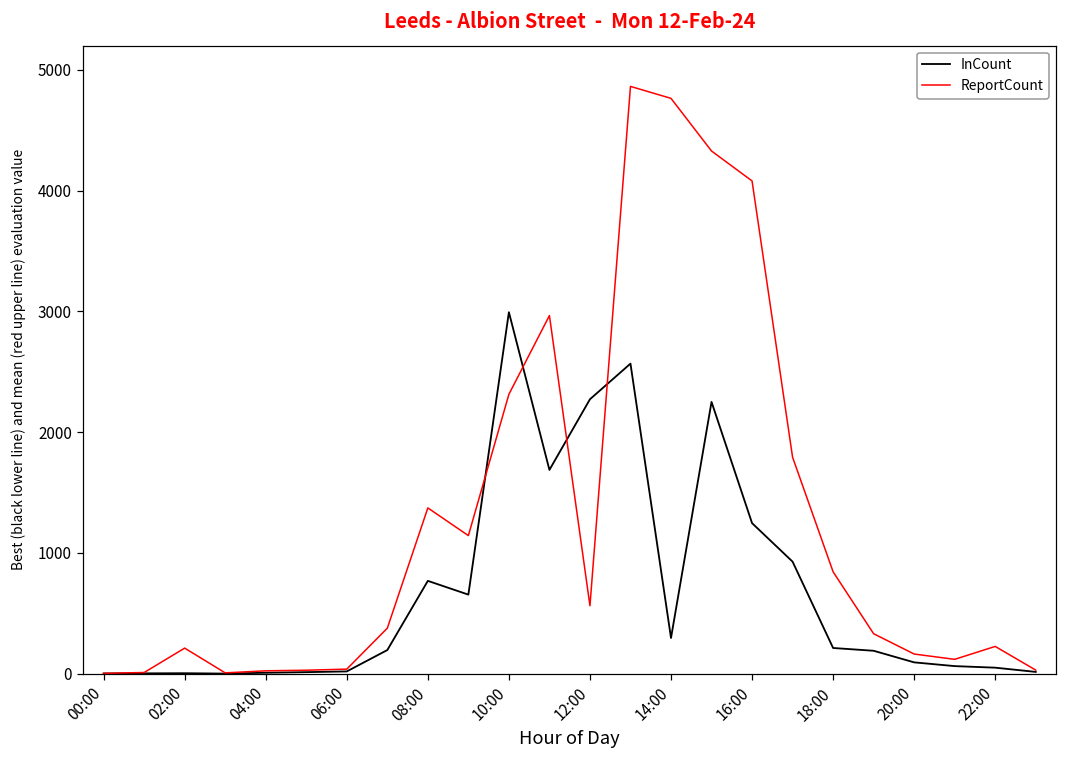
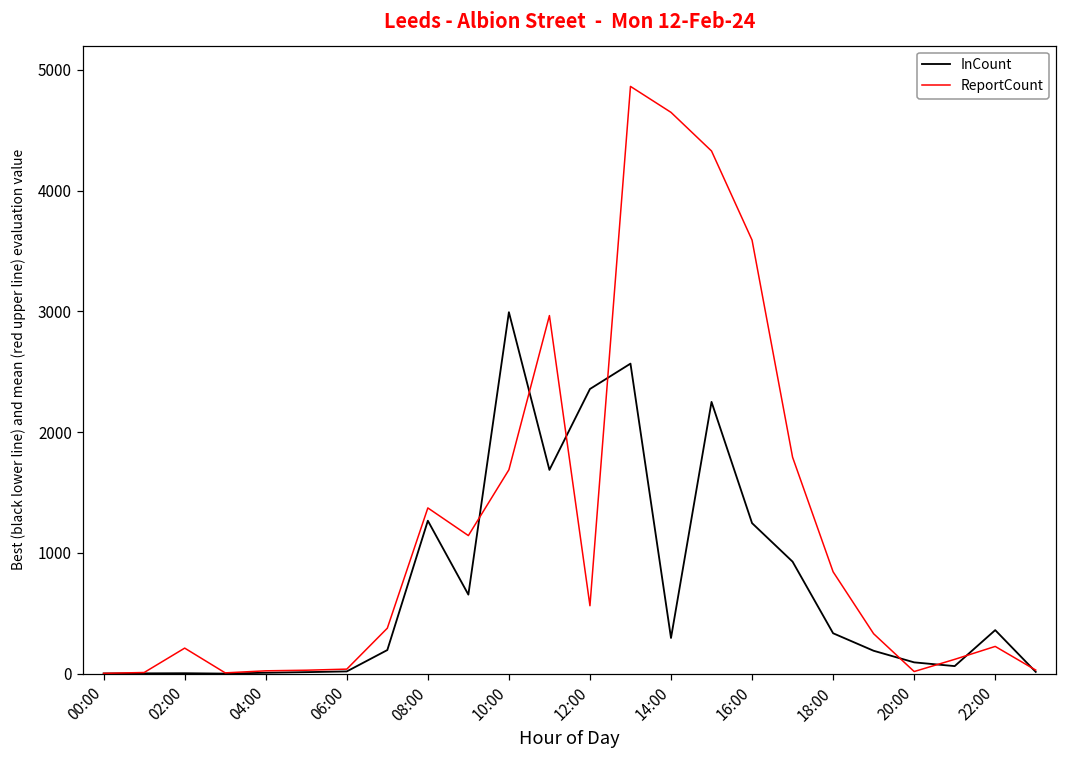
InCount, 08:00: 770 -> 1270
ReportCount, 10:00: 2310 -> 1690
InCount, 12:00: 2270 -> 2360
ReportCount, 14:00: 4770 -> 4650
ReportCount, 16:00: 4080 -> 3590
InCount, 18:00: 210 -> 340
ReportCount, 20:00: 160 -> 20
InCount, 22:00: 50 -> 360
